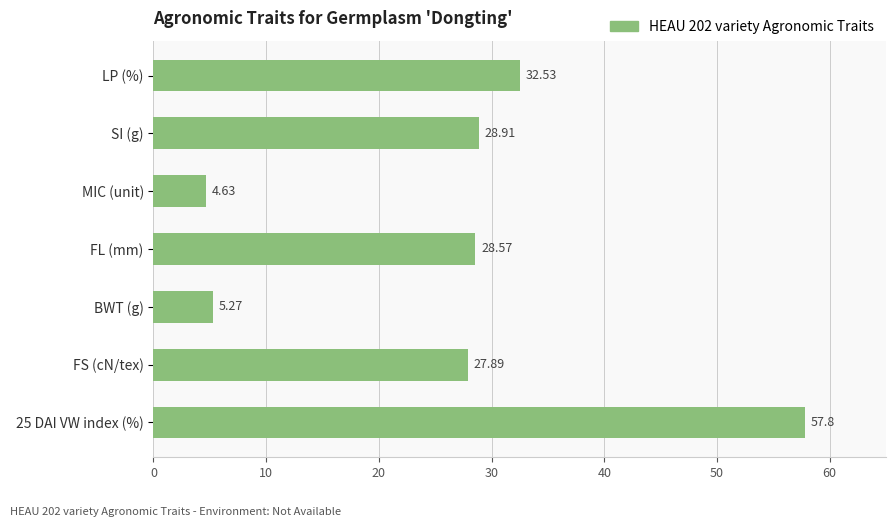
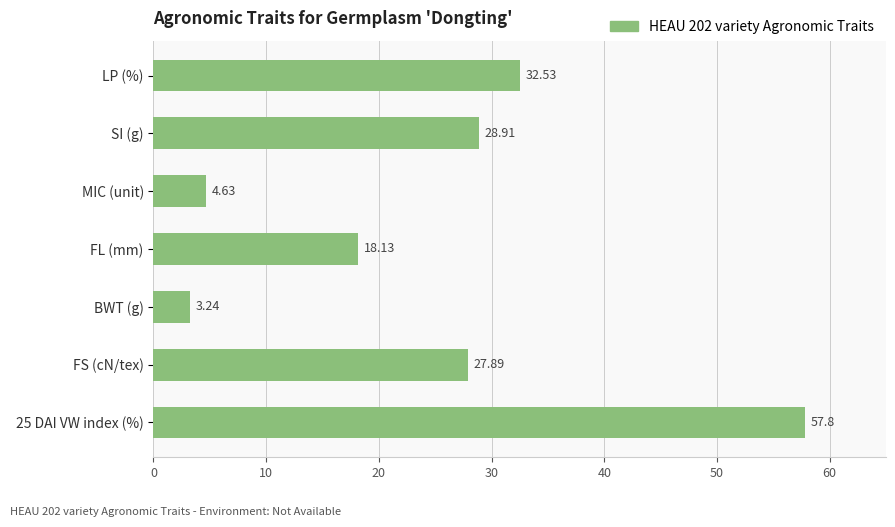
FL (mm): 28.57 -> 18.13
BWT (g): 5.27 -> 3.24
